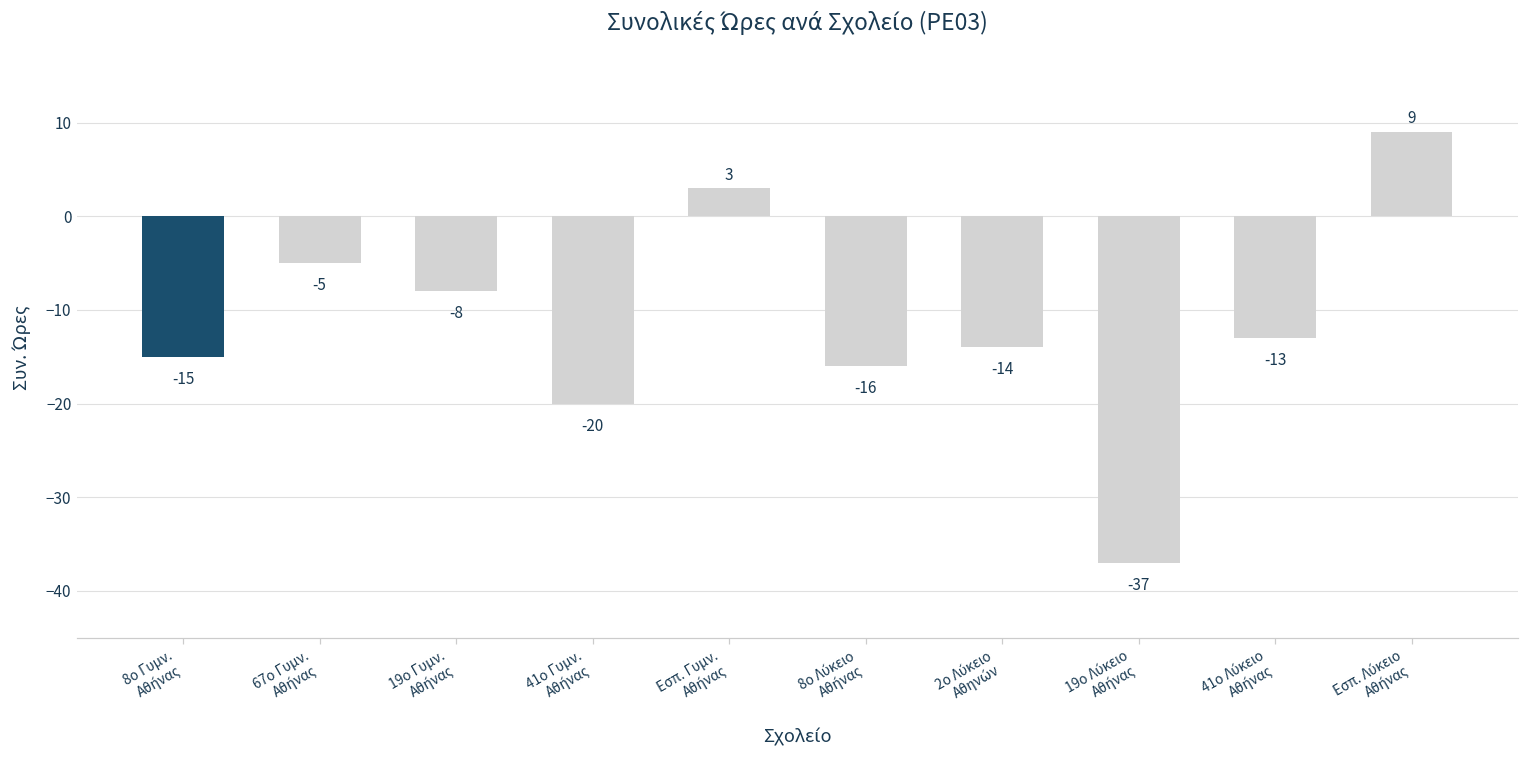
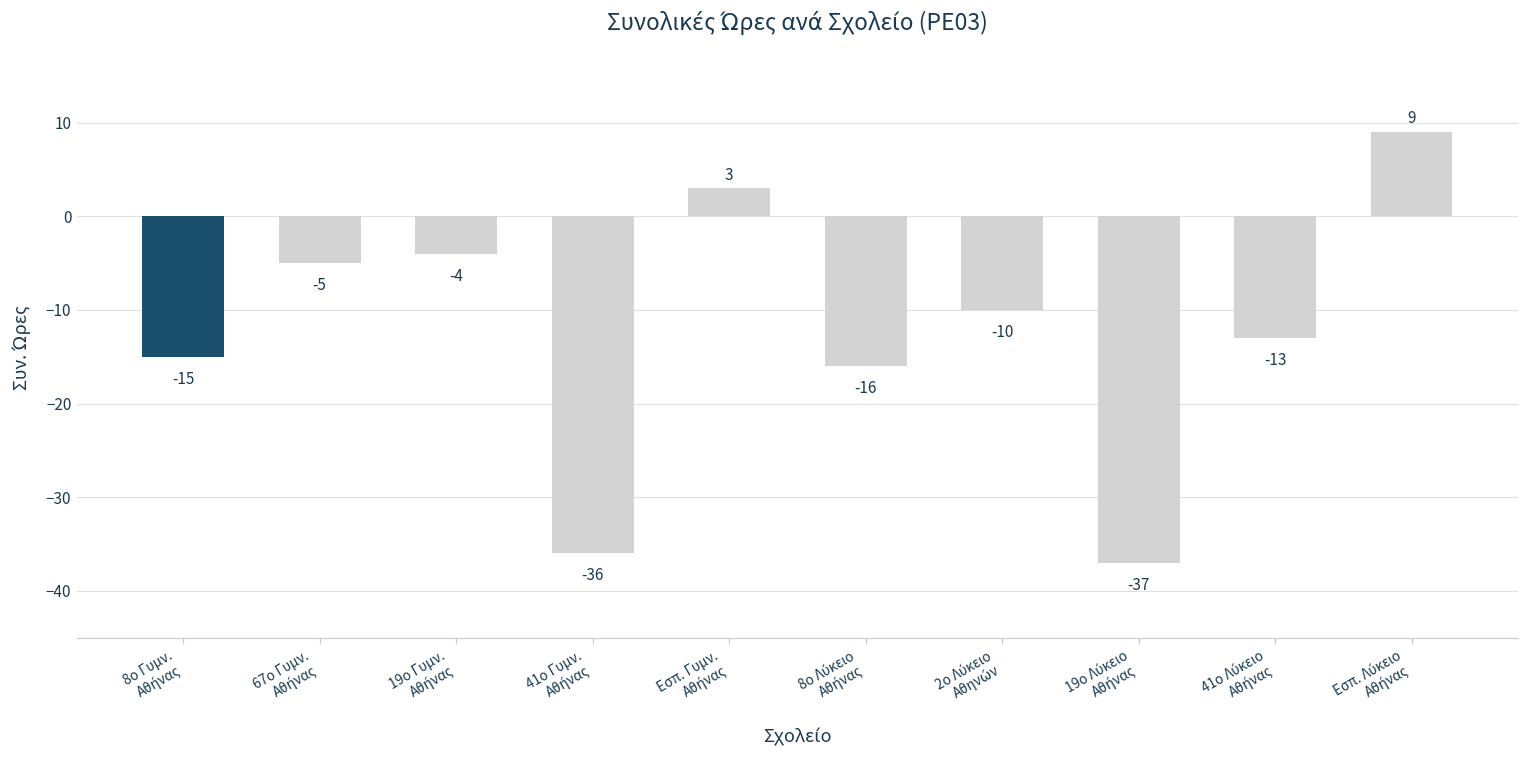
19ο Γυμν. Αθήνας: -8 -> -4
41ο Γυμν. Αθήνας: -20 -> -36
2ο Λύκειο Αθηνών: -14 -> -10
